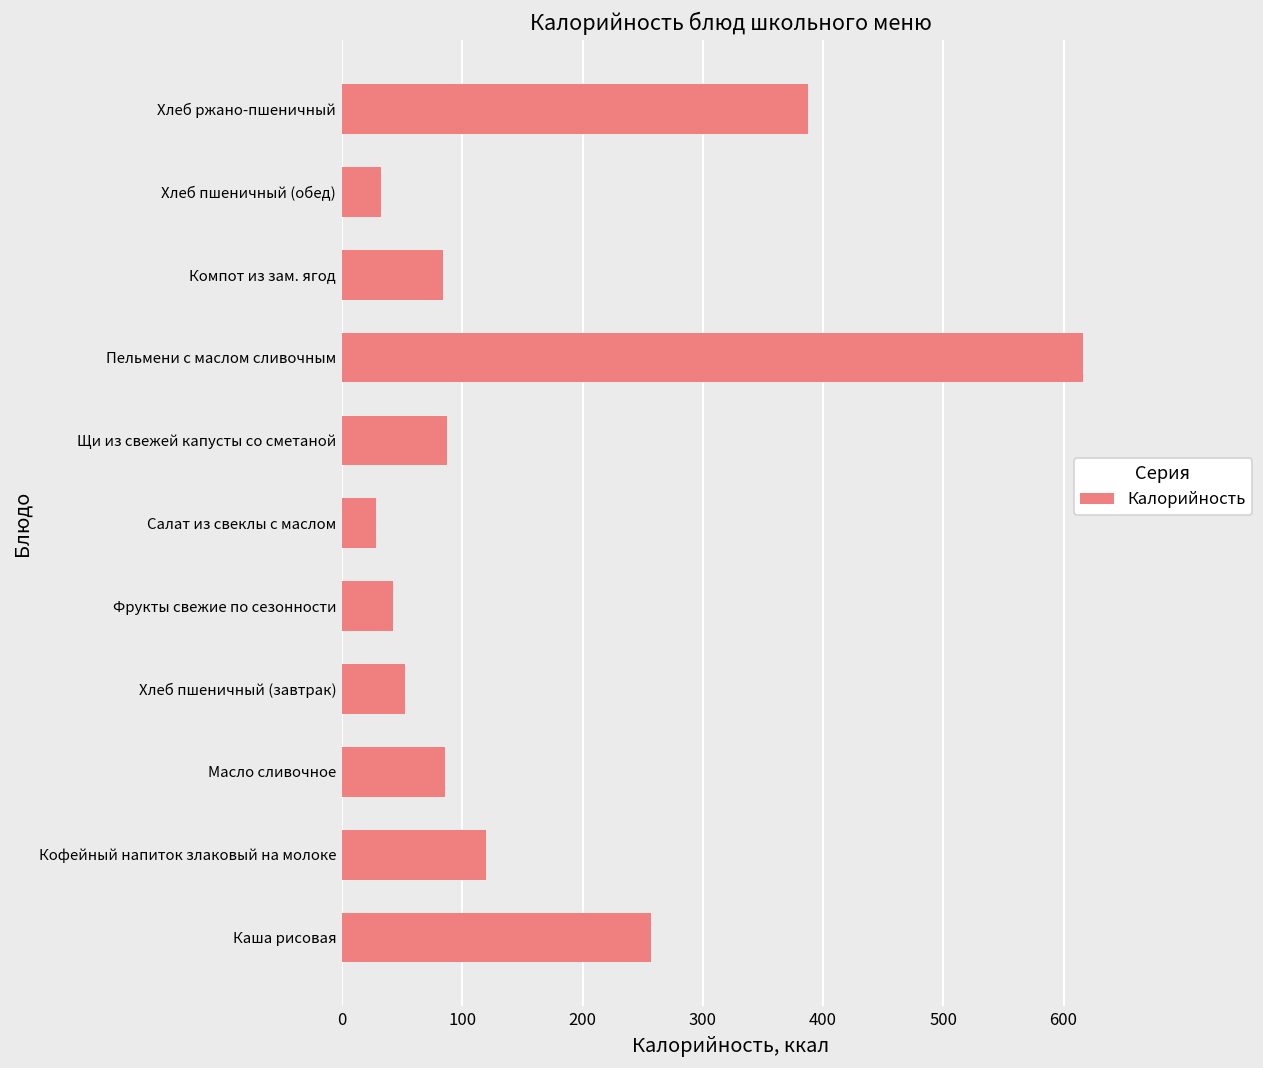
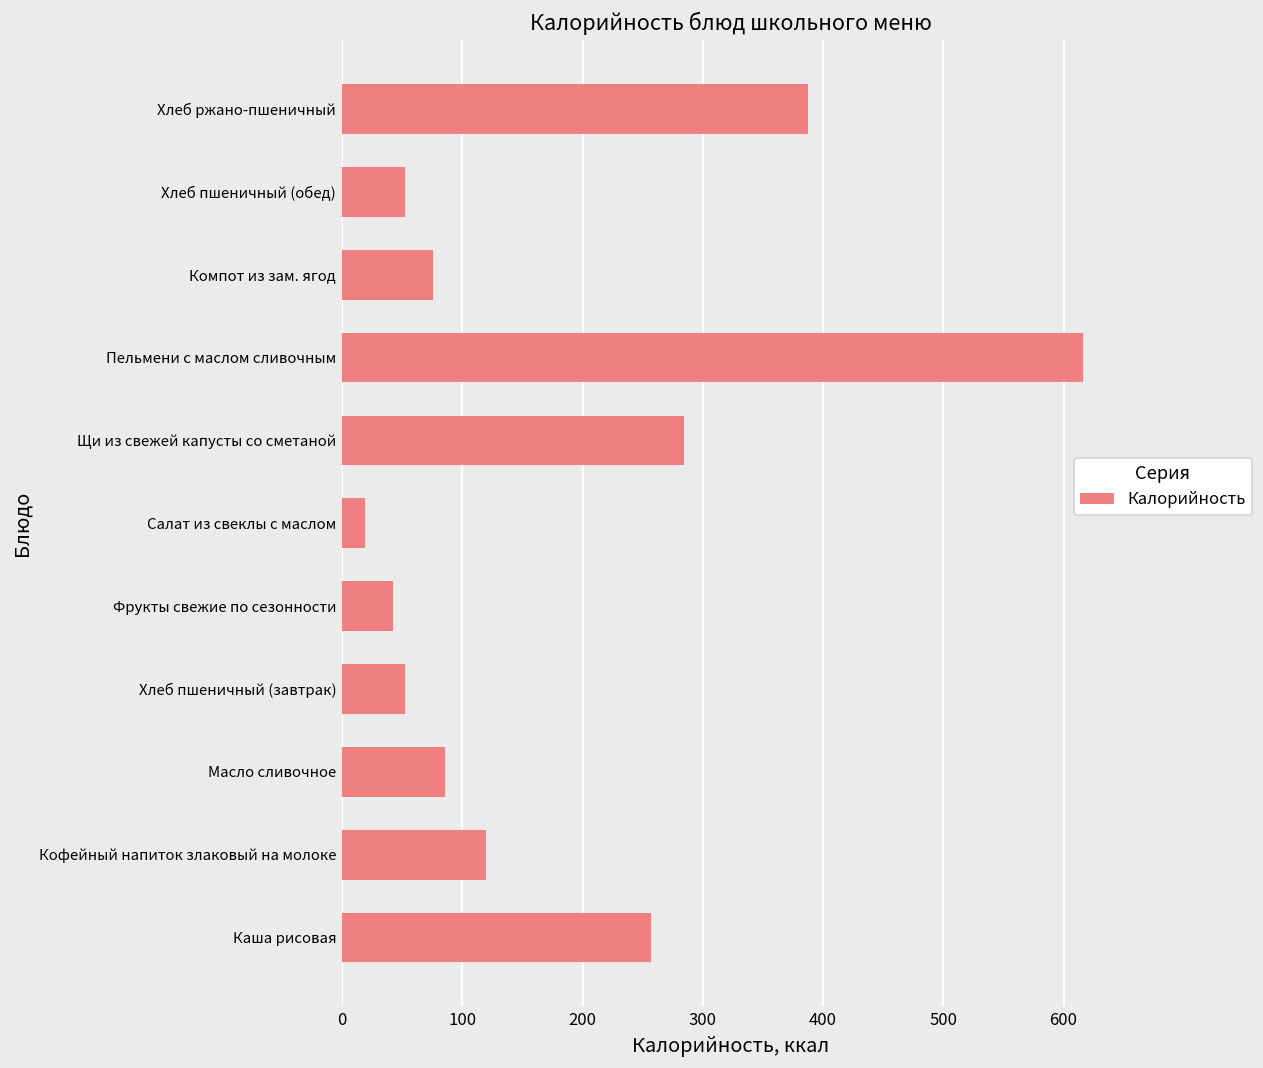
Хлеб пшеничный (обед): 33 -> 52
Компот из зам. ягод: 84 -> 75
Щи из свежей капусты со сметаной: 87 -> 284
Салат из свеклы с маслом: 28 -> 19
